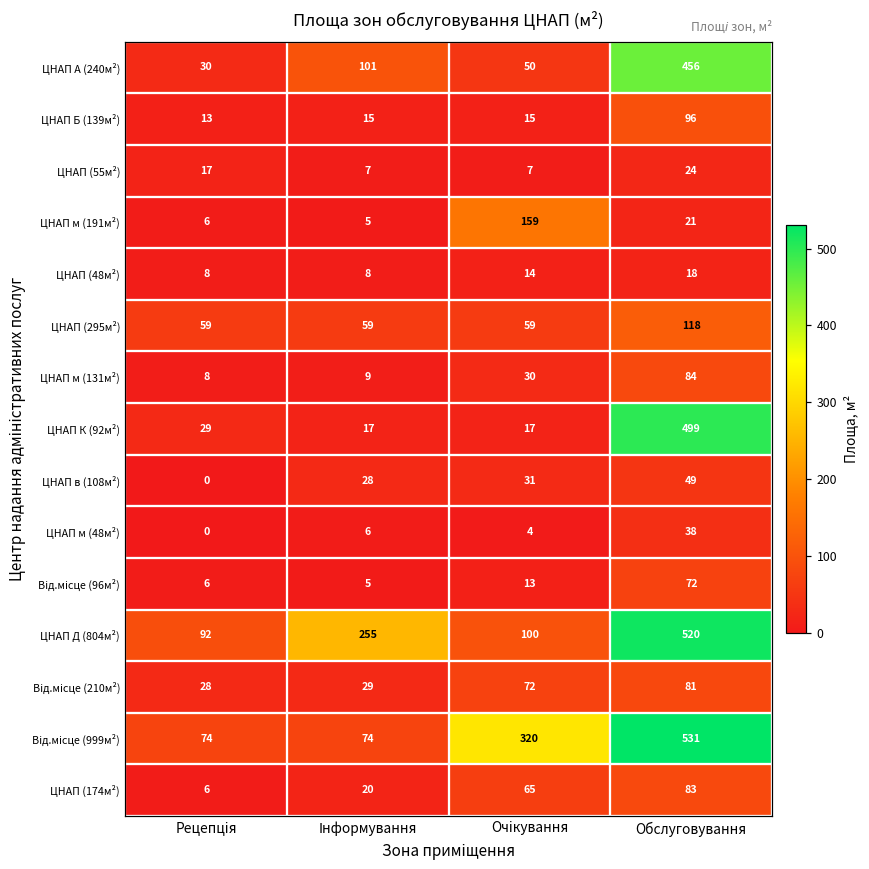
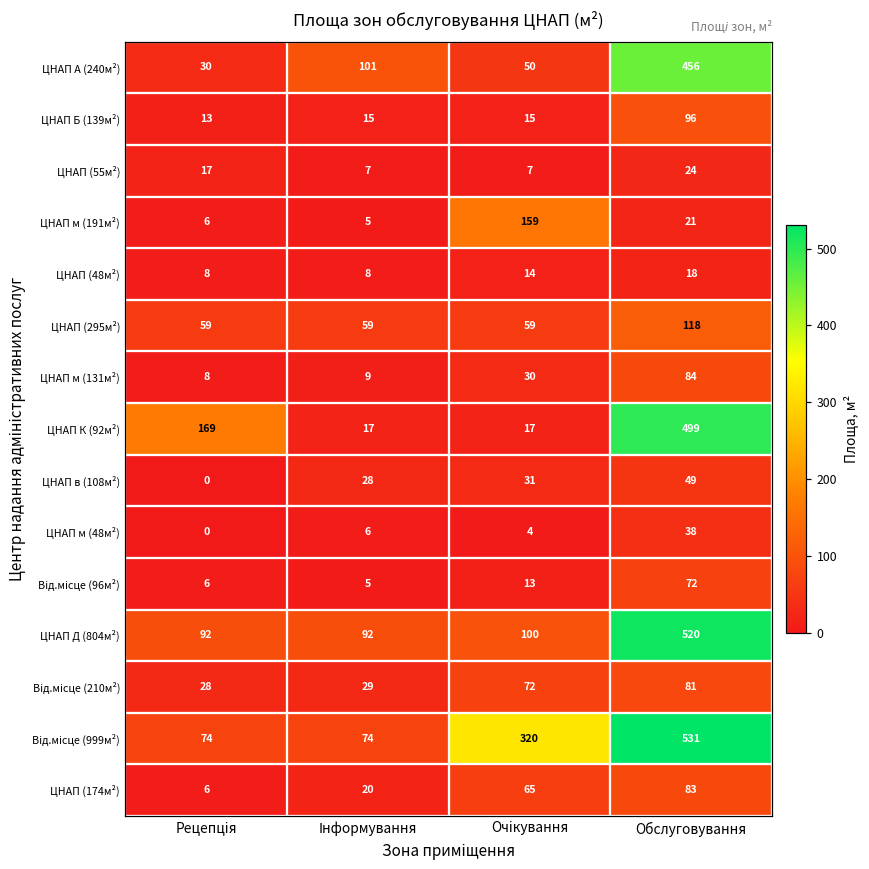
ЦНАП К (92м²), Рецепція: 29 -> 169
ЦНАП Д (804м²), Інформування: 255 -> 92
